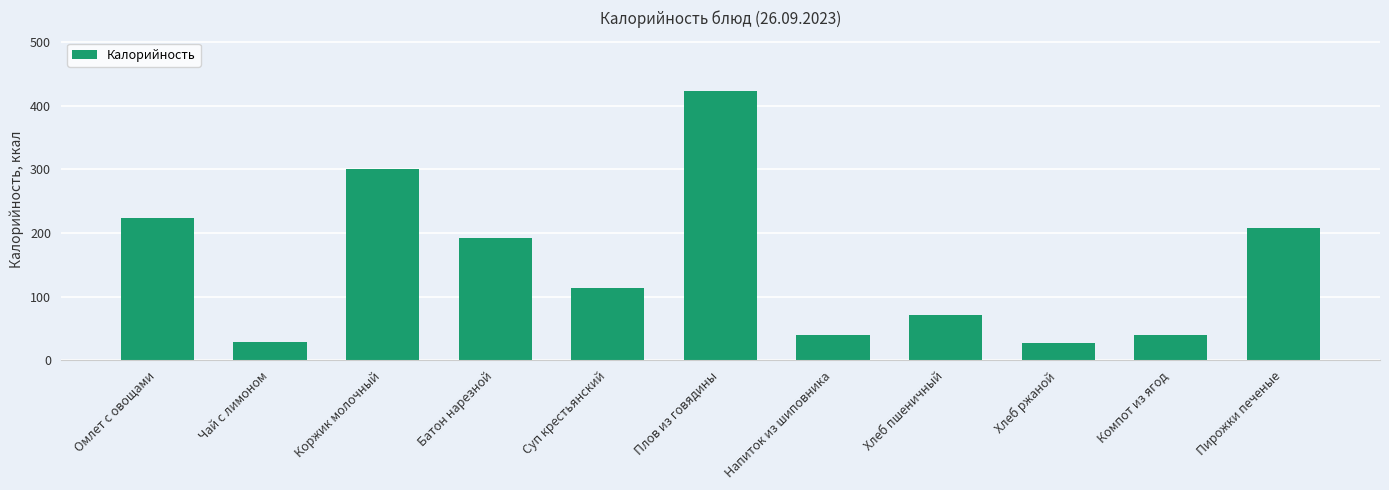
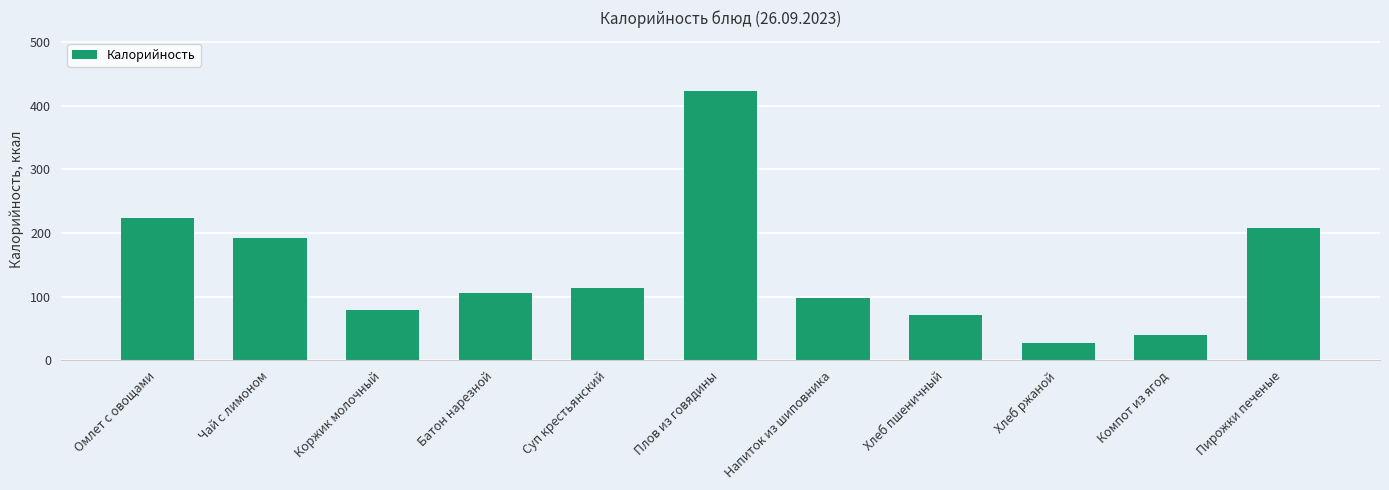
Чай с лимоном: 30 -> 190
Коржик молочный: 300 -> 80
Батон нарезной: 190 -> 100
Напиток из шиповника: 40 -> 100
